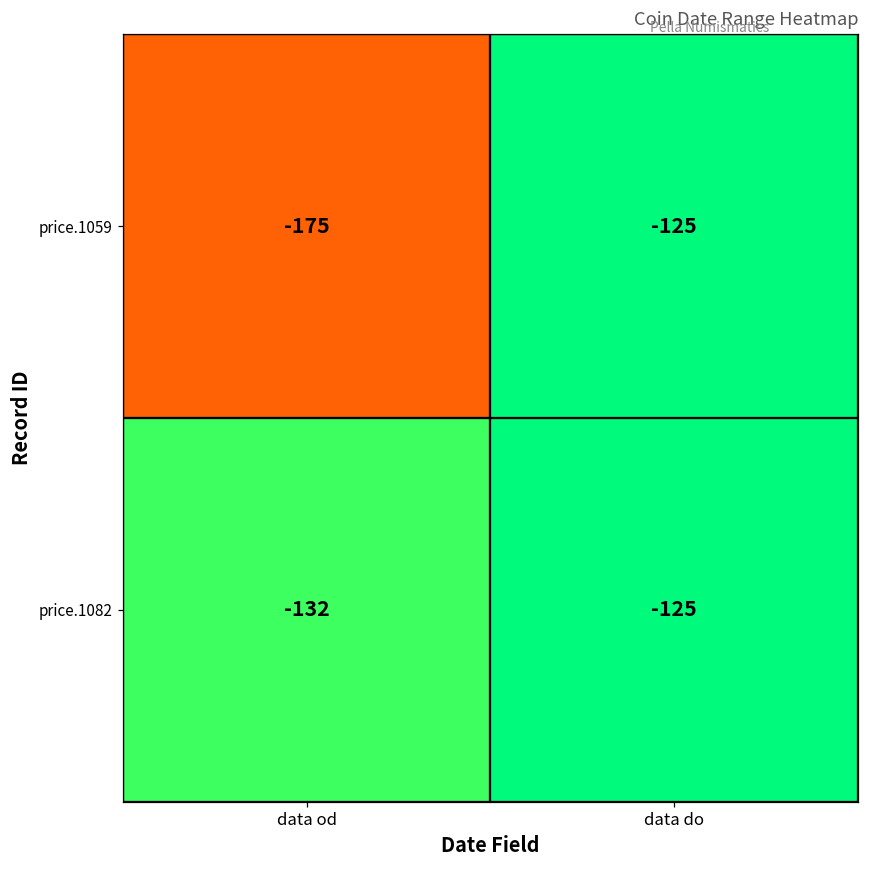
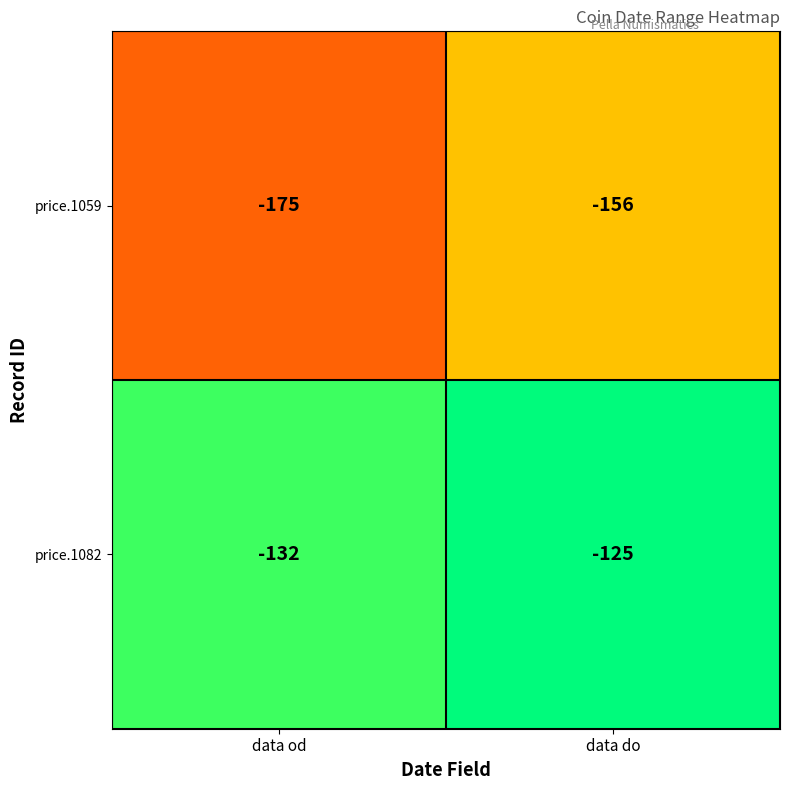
price.1059, data do: -125 -> -156
